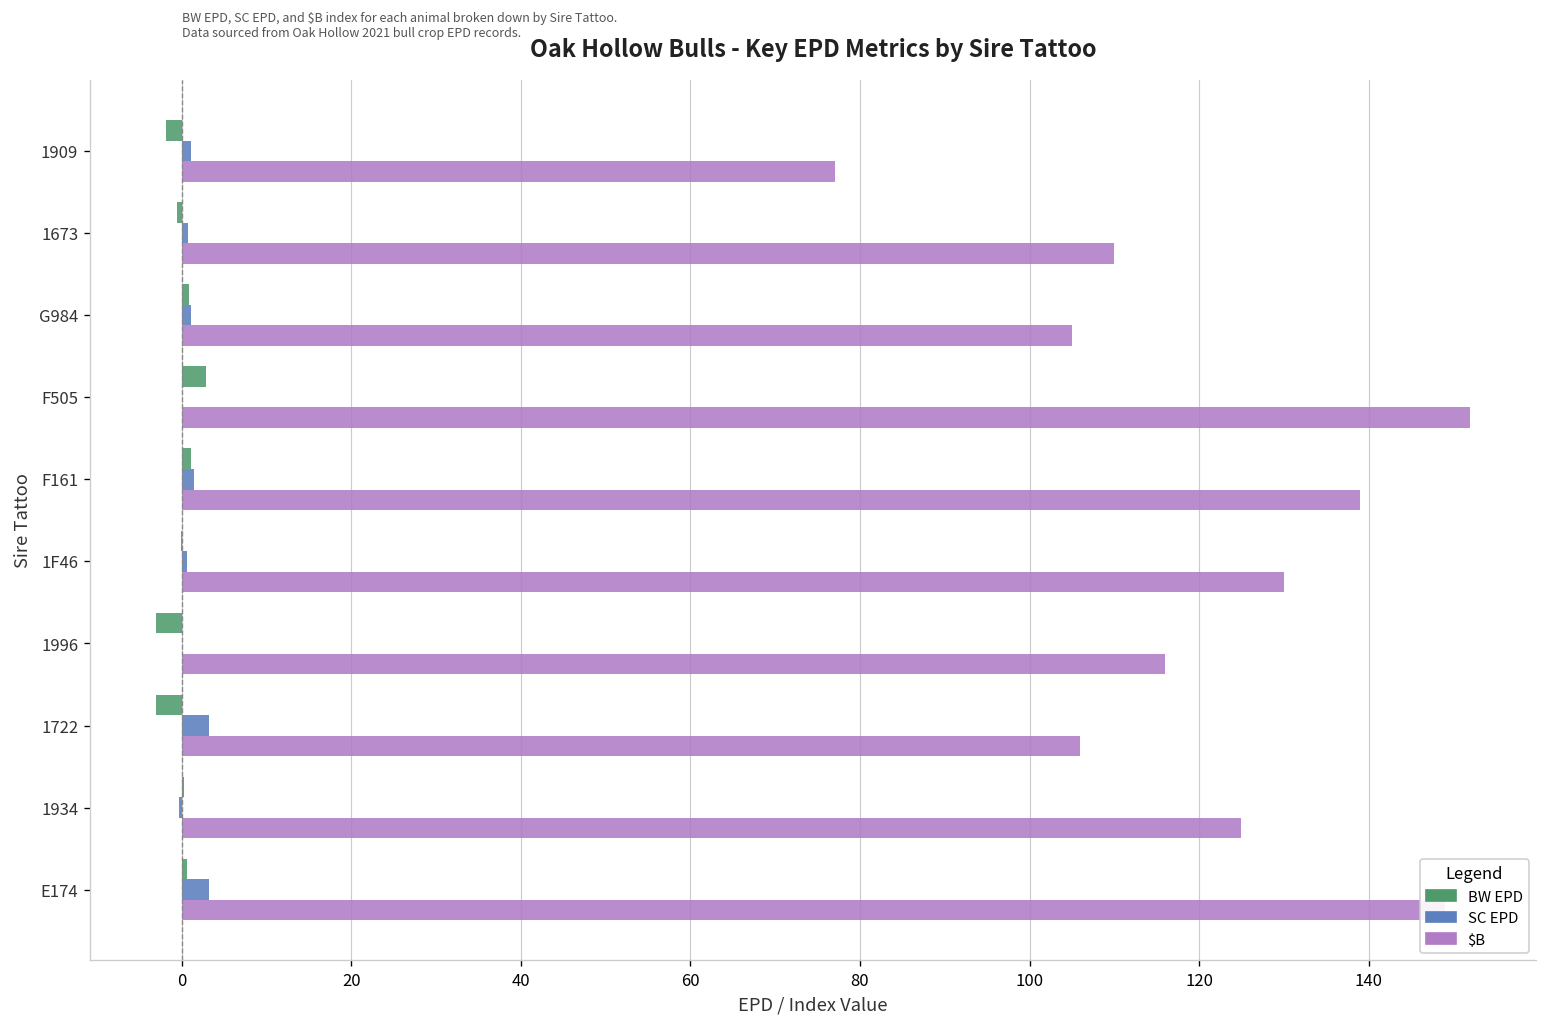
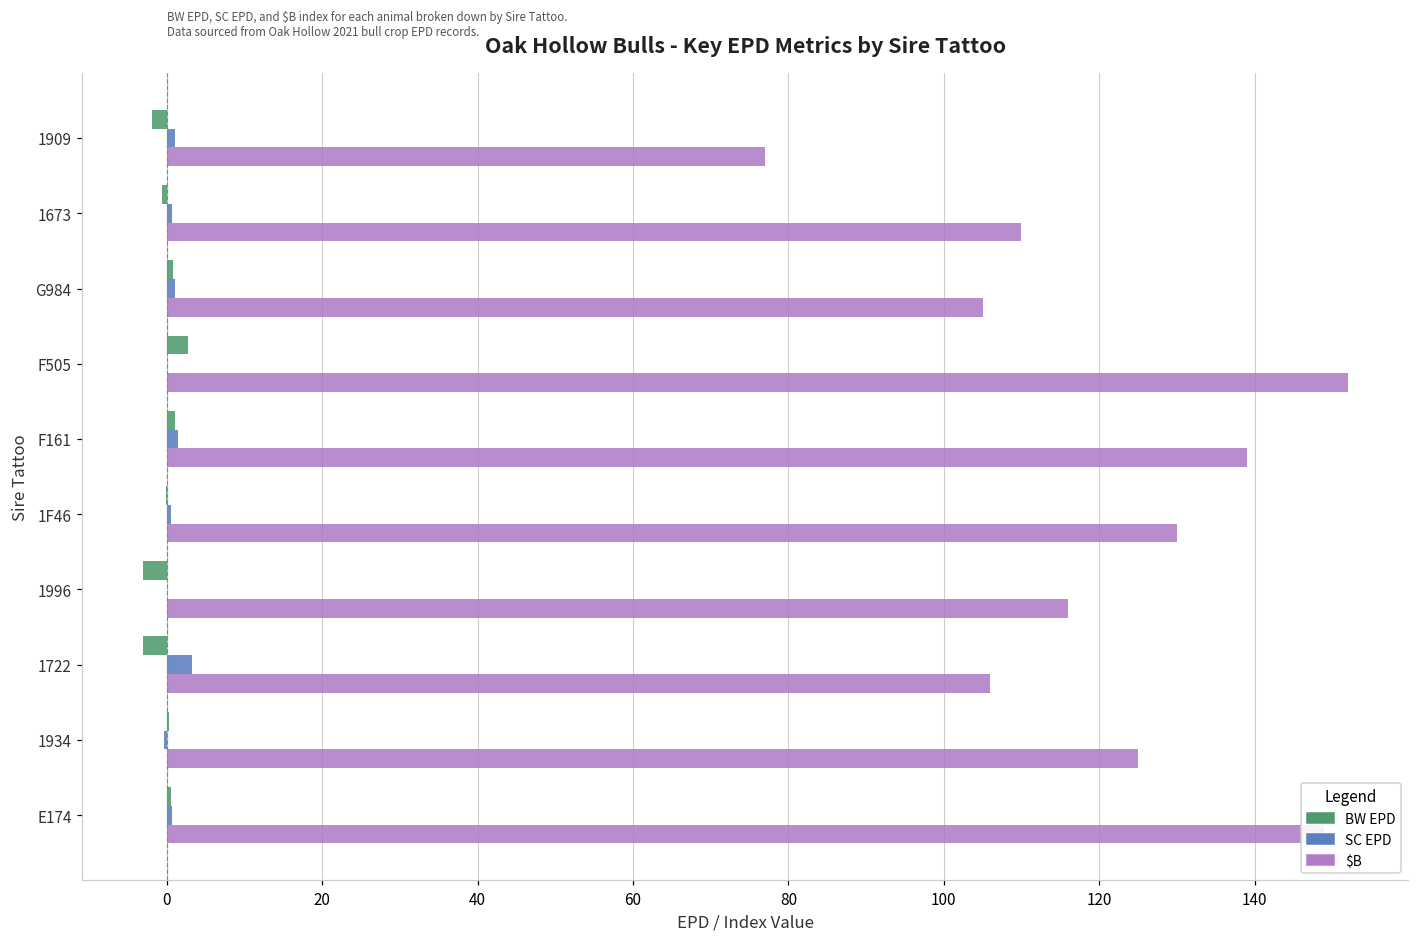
SC EPD, E174: 3 -> 1
